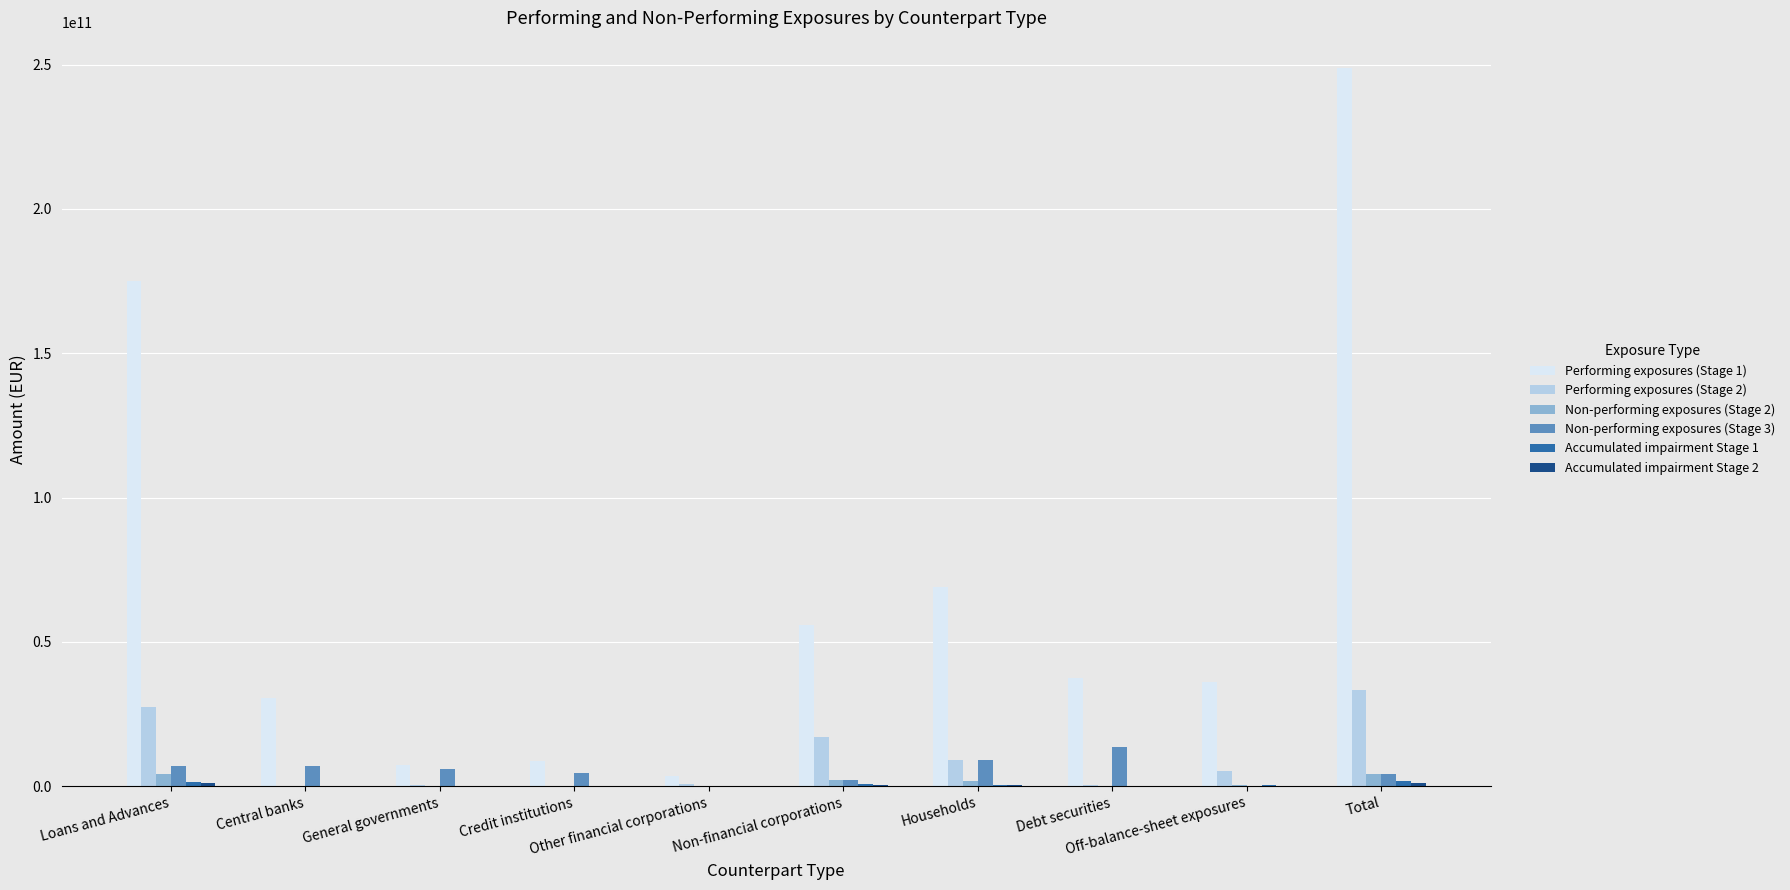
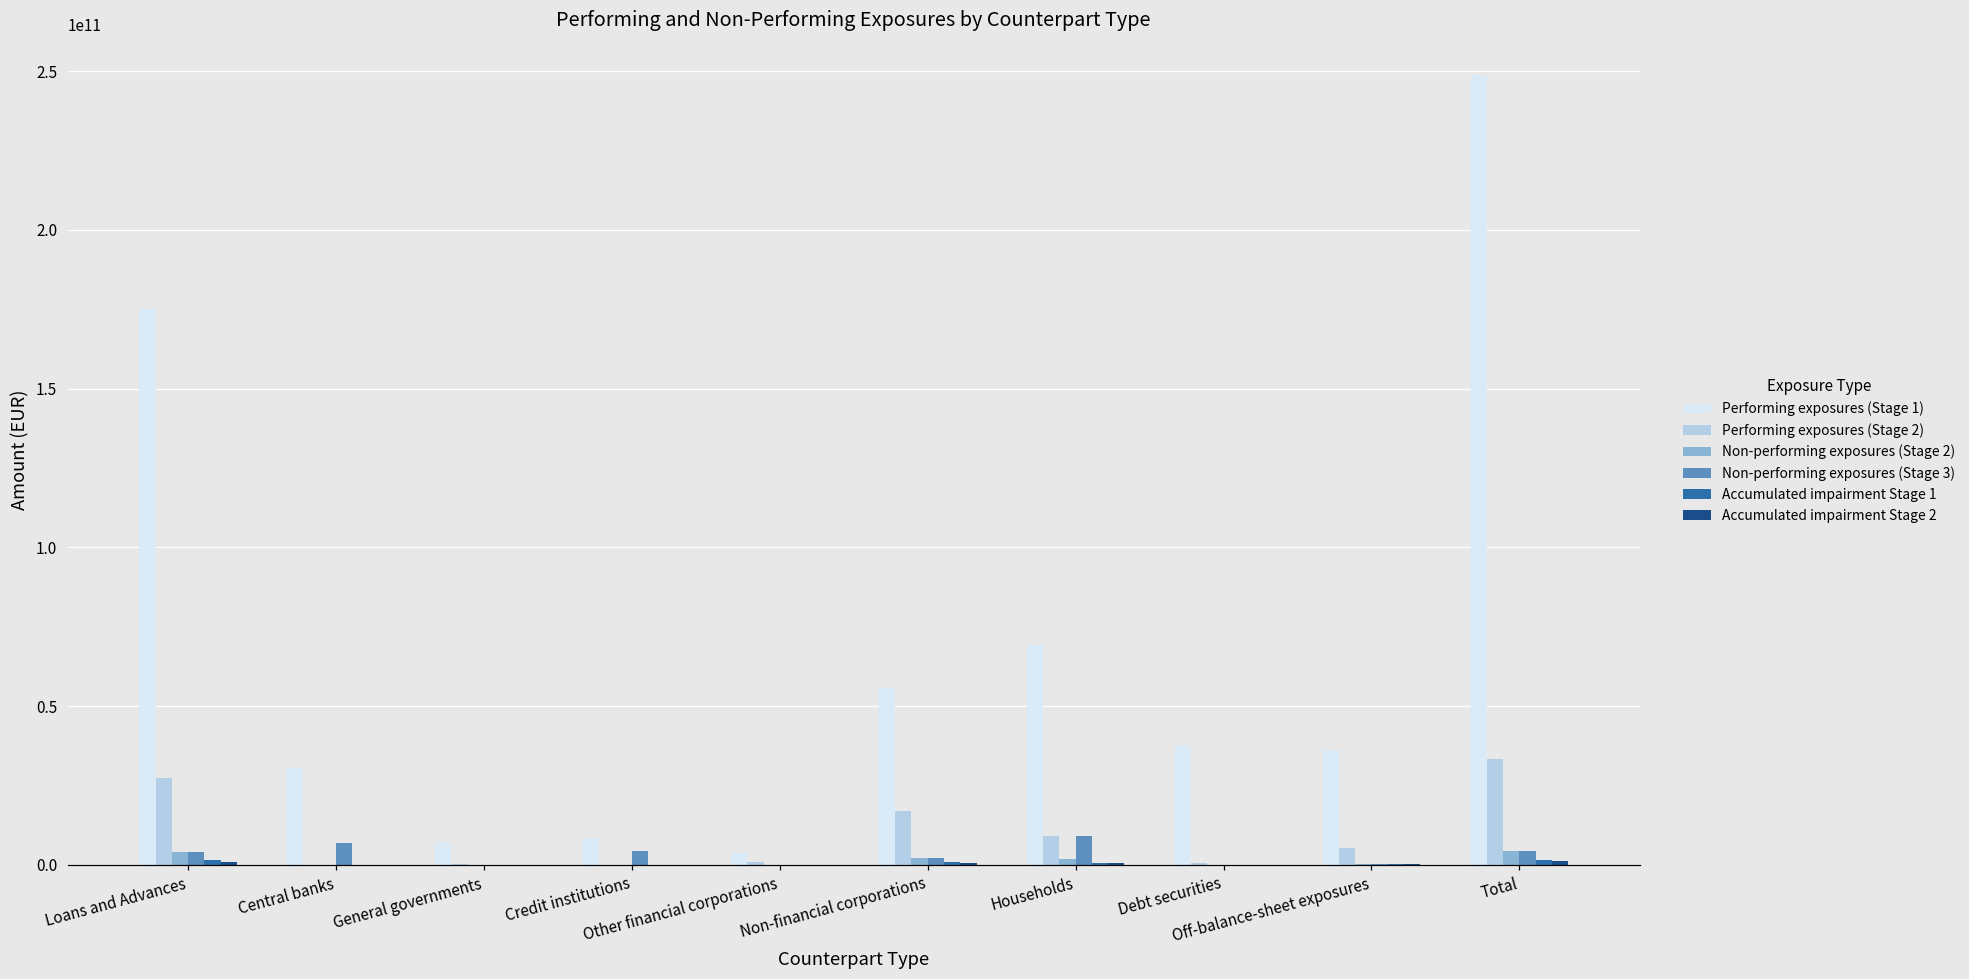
Non-performing exposures (Stage 3), Loans and Advances: 7000000000 -> 4000000000
Non-performing exposures (Stage 3), General governments: 6000000000 -> 0
Non-performing exposures (Stage 3), Debt securities: 13000000000 -> 0
